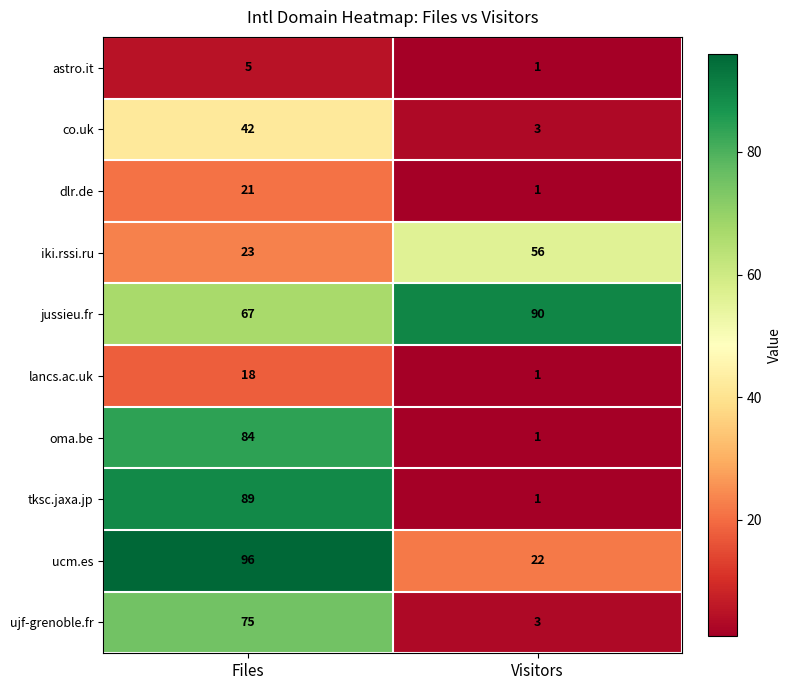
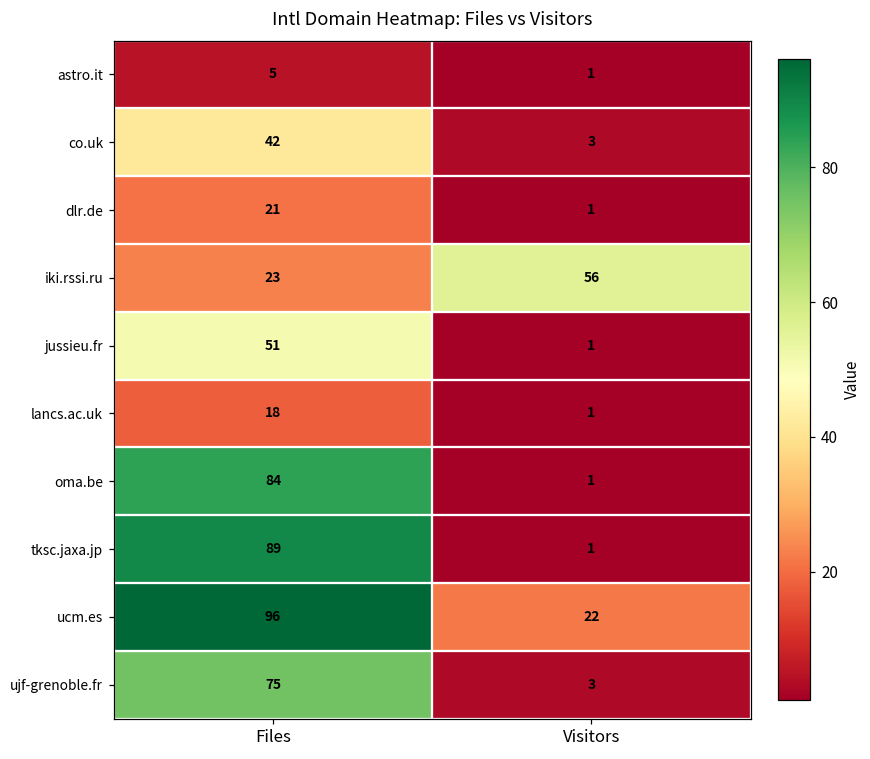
jussieu.fr, Files: 67 -> 51
jussieu.fr, Visitors: 90 -> 1
